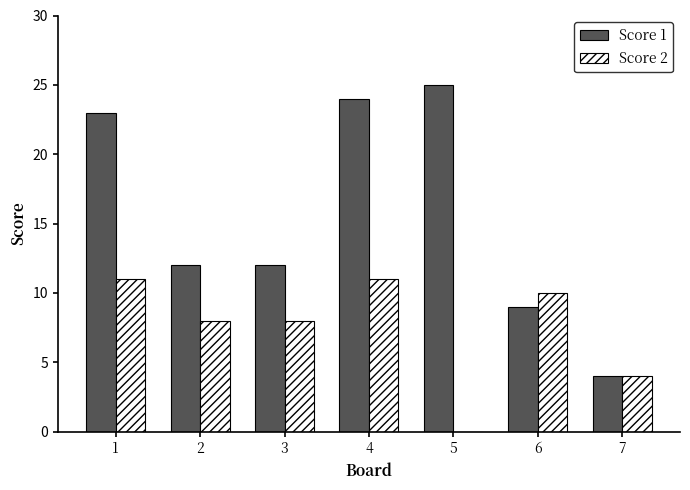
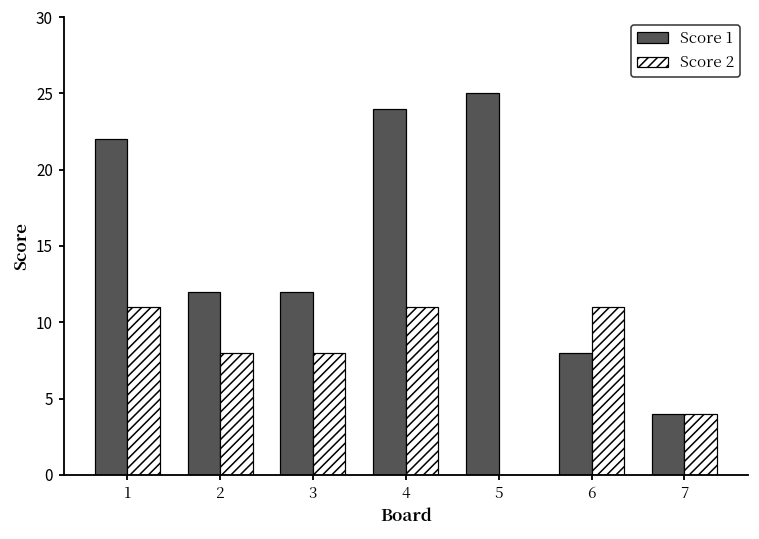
Score 1, 1: 23 -> 22
Score 1, 6: 9 -> 8
Score 2, 6: 10 -> 11
